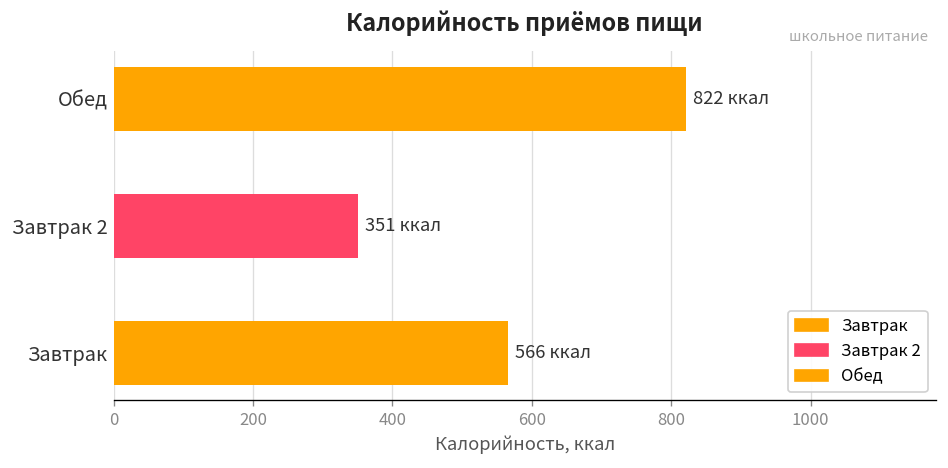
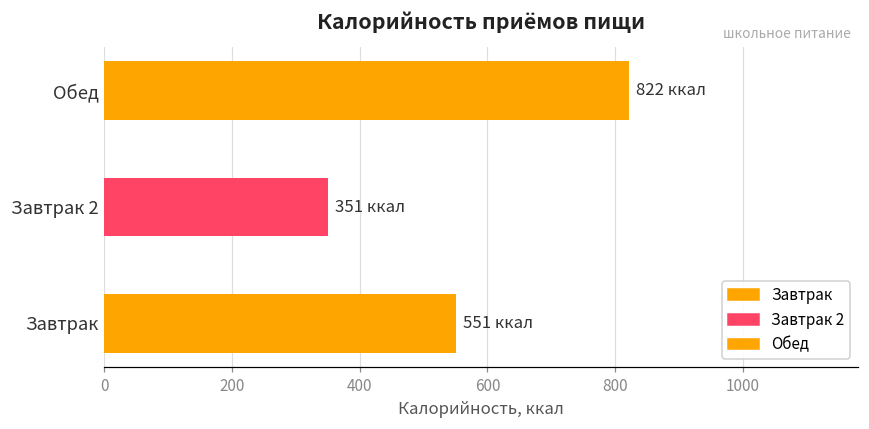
Завтрак: 566 -> 551
